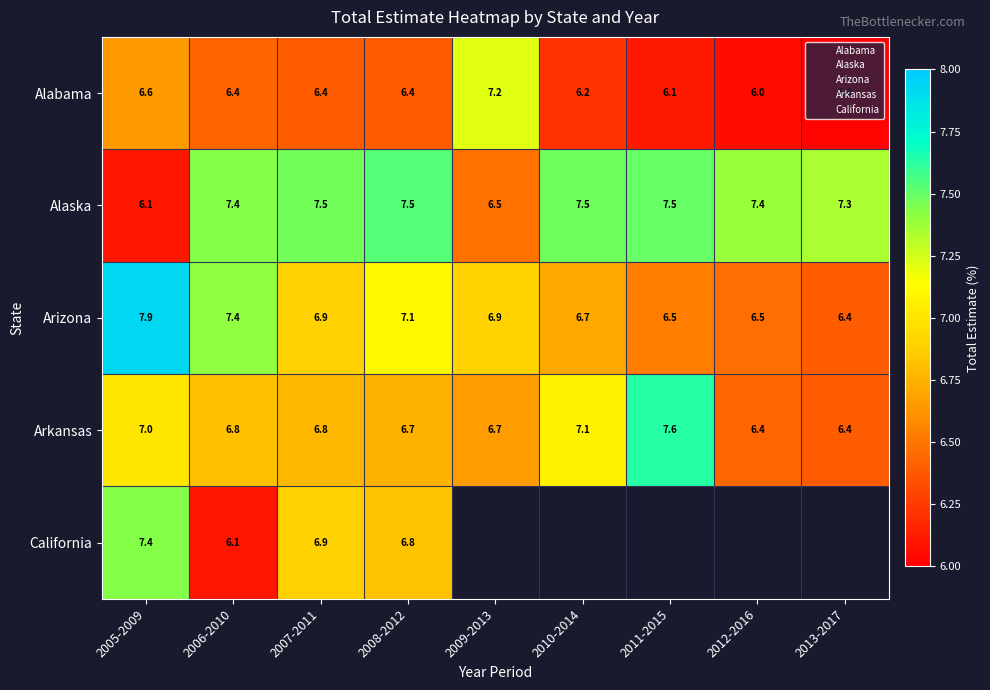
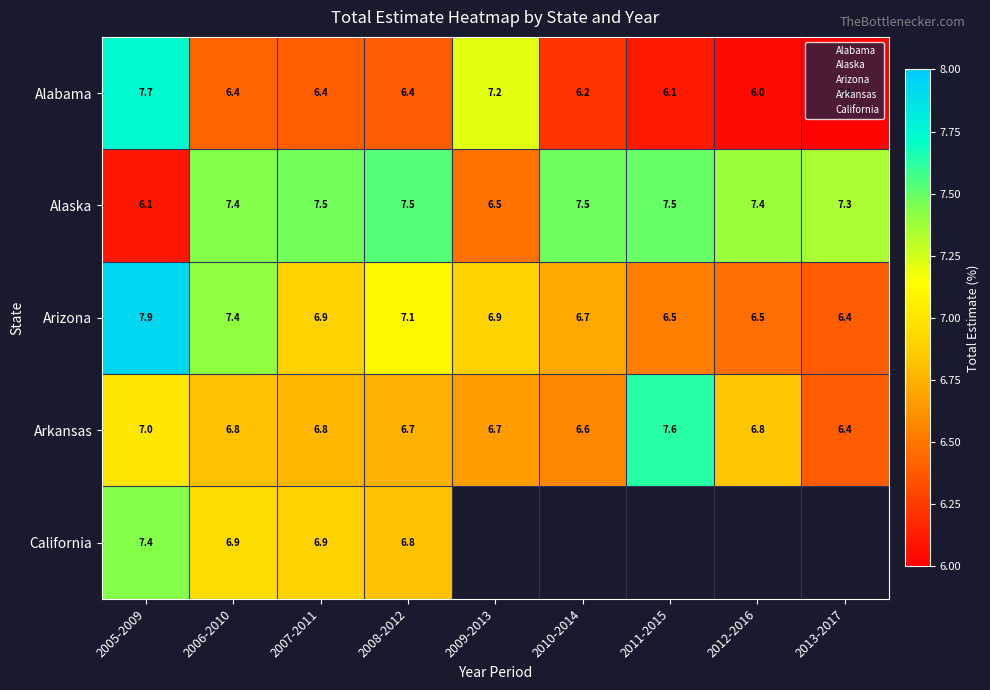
Alabama, 2005-2009: 6.6 -> 7.7
Arkansas, 2010-2014: 7.1 -> 6.6
Arkansas, 2012-2016: 6.4 -> 6.8
California, 2006-2010: 6.1 -> 6.9
